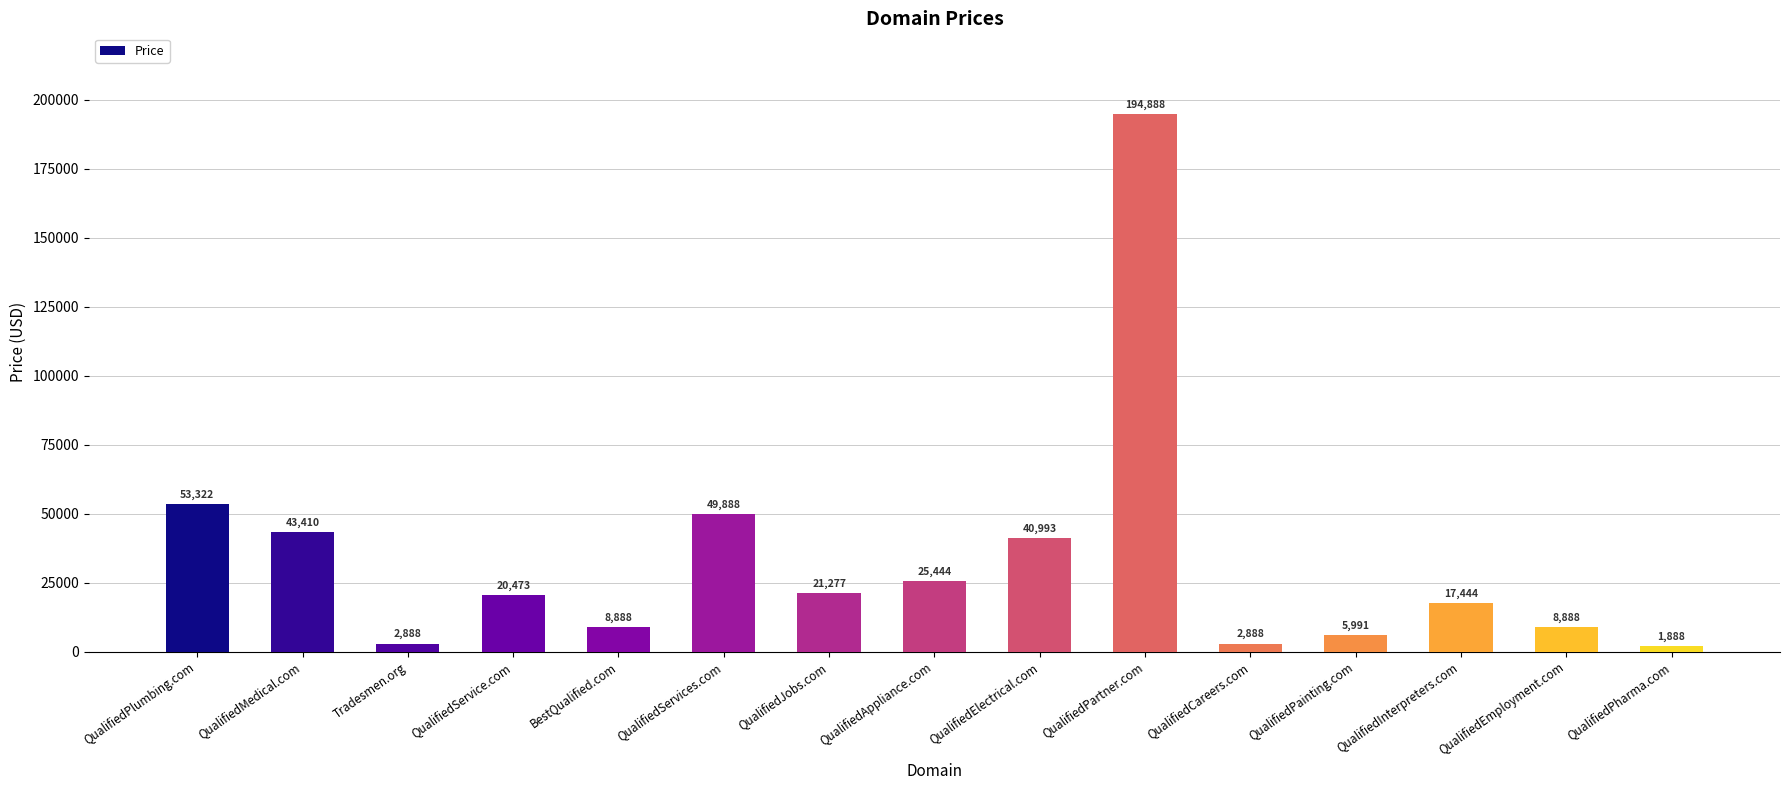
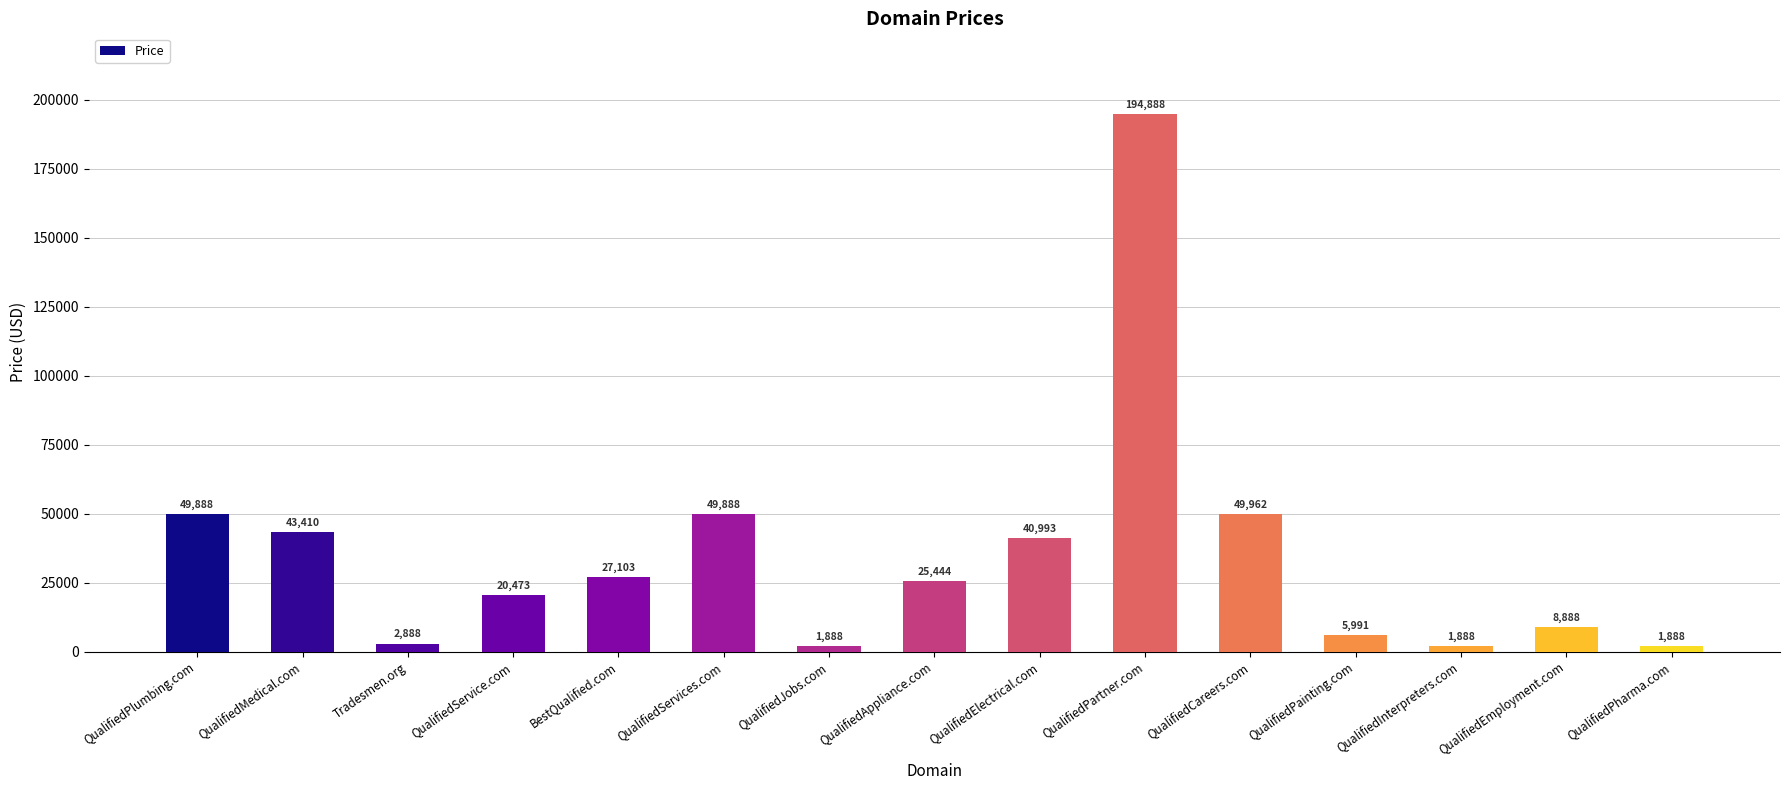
QualifiedPlumbing.com: 53,322 -> 49,888
BestQualified.com: 8,888 -> 27,103
QualifiedJobs.com: 21,277 -> 1,888
QualifiedCareers.com: 2,888 -> 49,962
QualifiedInterpreters.com: 17,444 -> 1,888
